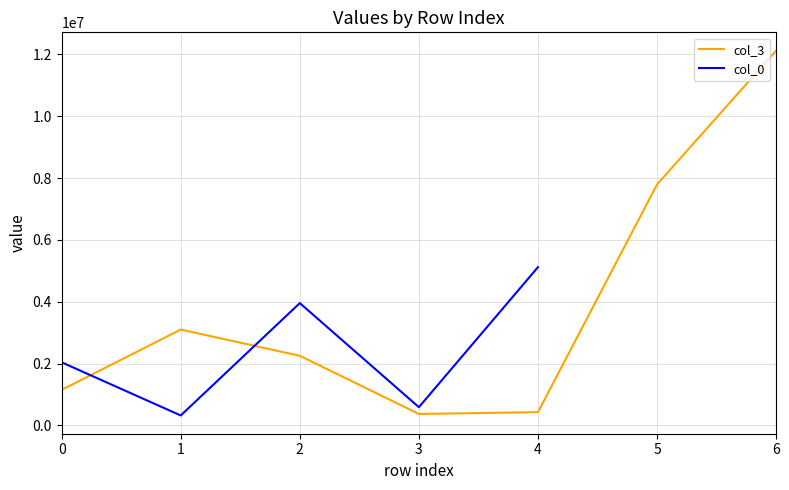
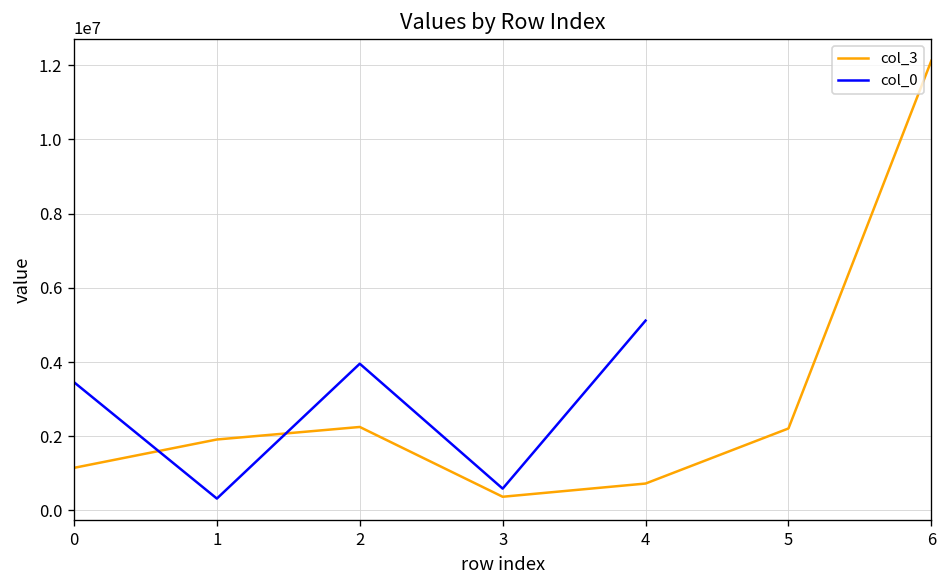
col_0, 0: 2000000 -> 3500000
col_3, 1: 3100000 -> 1900000
col_3, 4: 400000 -> 700000
col_3, 5: 7800000 -> 2200000
